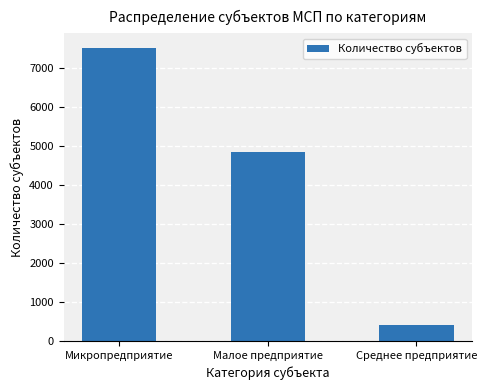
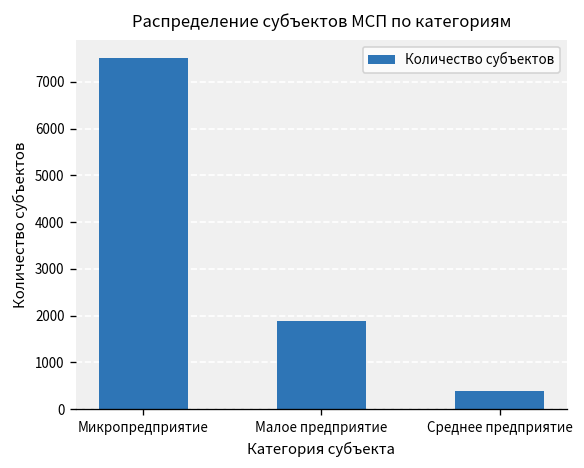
Малое предприятие: 4900 -> 1900
